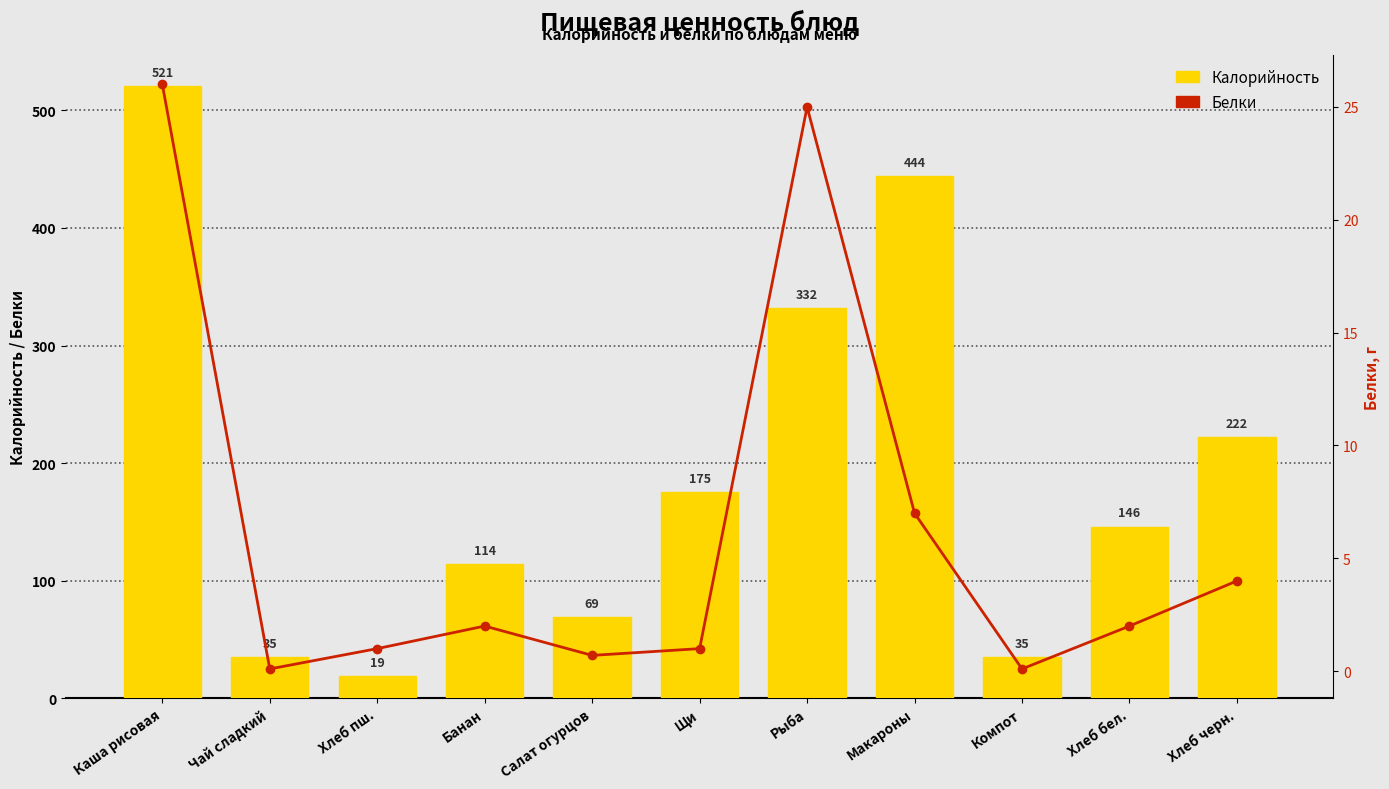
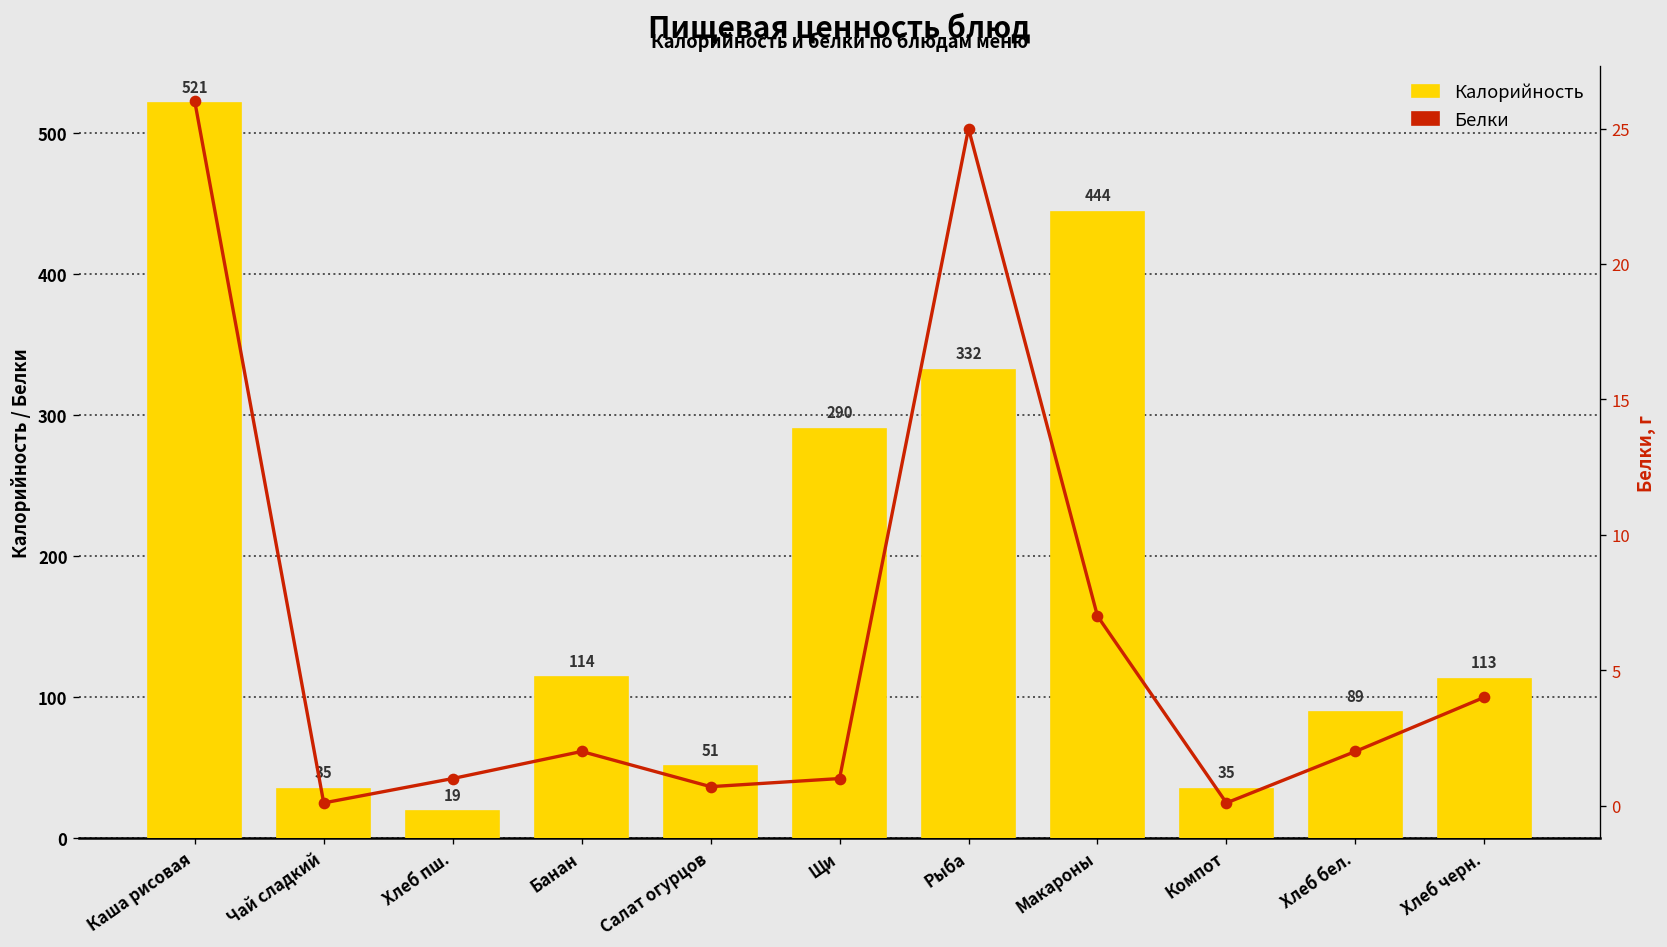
Калорийность, Салат огурцов: 69 -> 51
Калорийность, Щи: 175 -> 290
Калорийность, Хлеб бел.: 146 -> 89
Калорийность, Хлеб черн.: 222 -> 113
